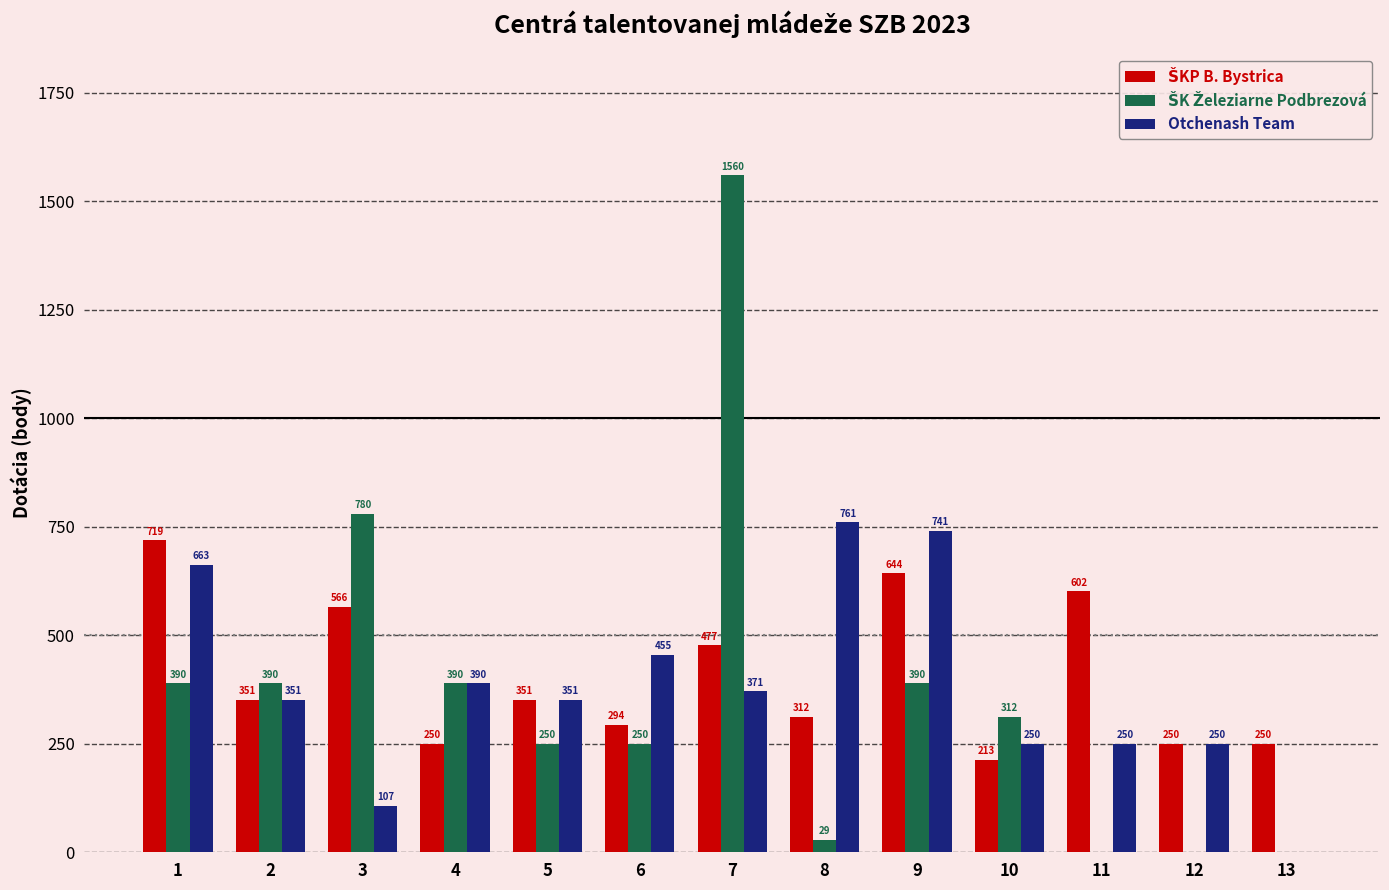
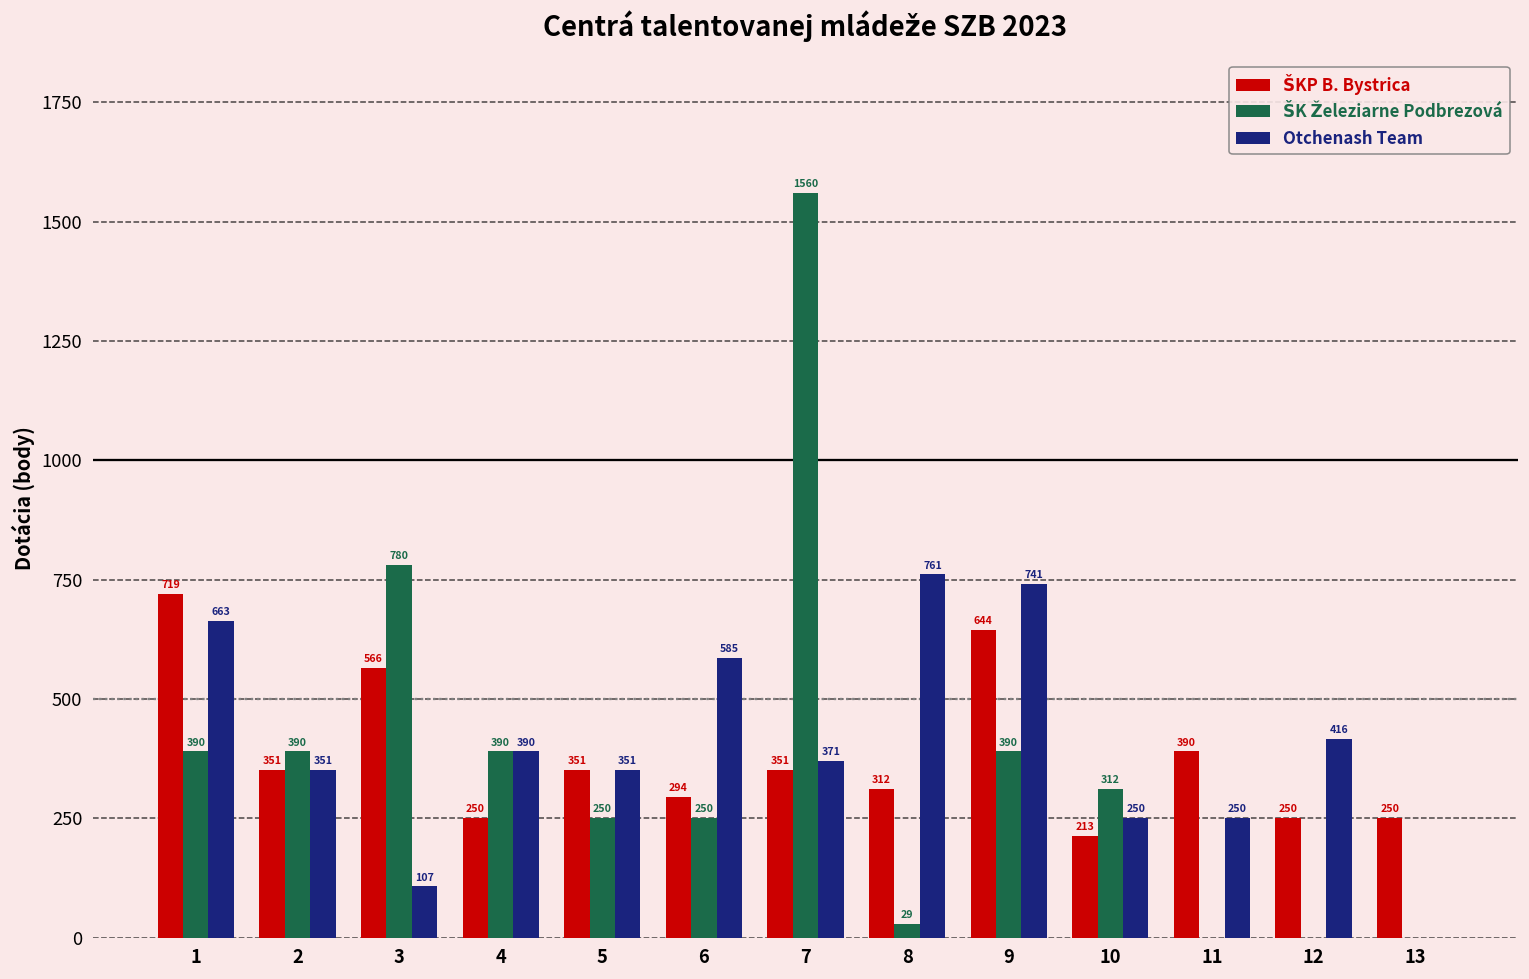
Otchenash Team, 6: 455 -> 585
ŠKP B. Bystrica, 7: 477 -> 351
ŠKP B. Bystrica, 11: 602 -> 390
Otchenash Team, 12: 250 -> 416
